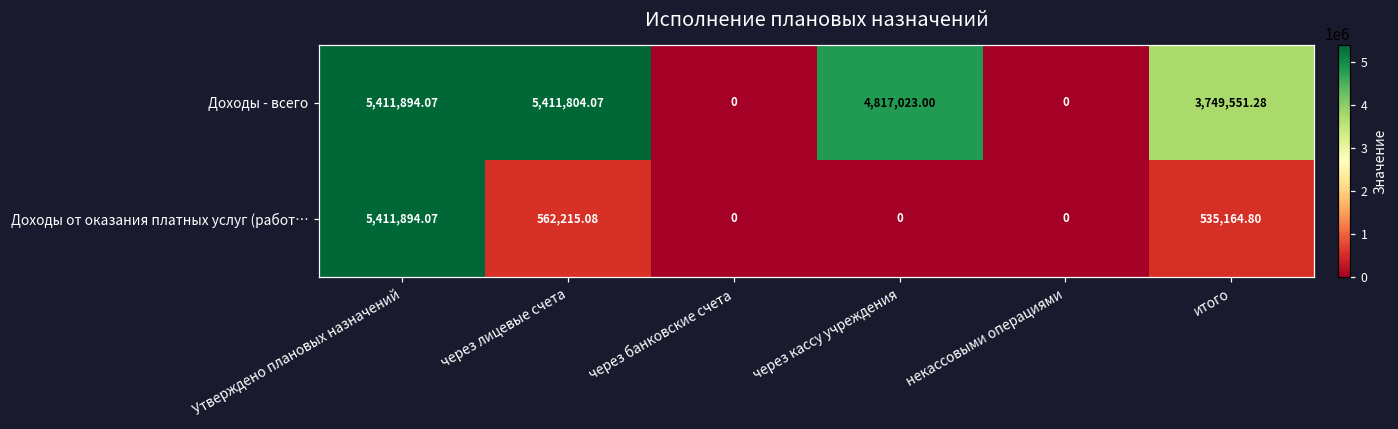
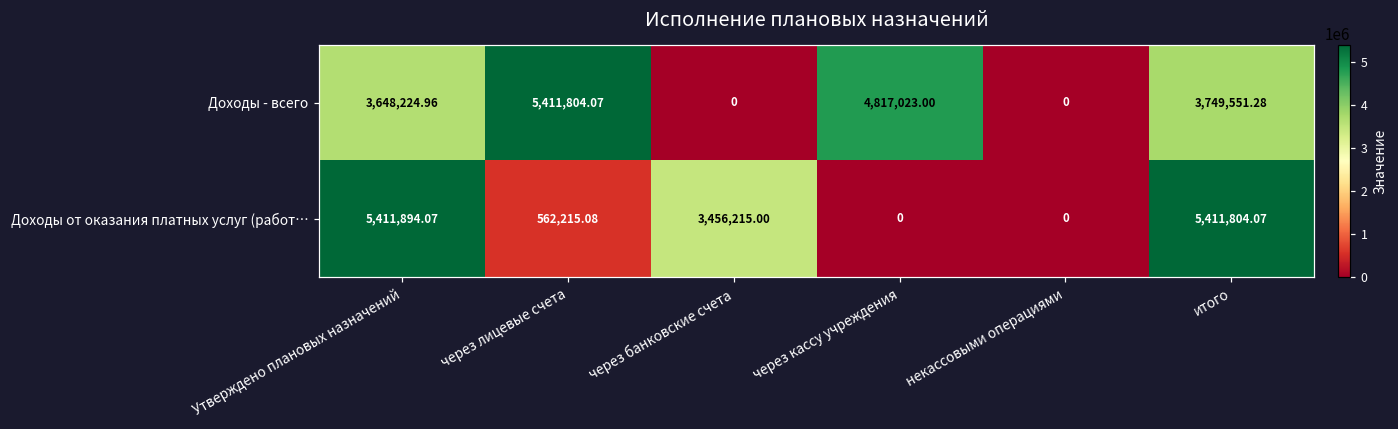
Доходы - всего, Утверждено плановых назначений: 5,411,894.07 -> 3,648,224.96
Доходы от оказания платных услуг (работ…, через банковские счета: 0 -> 3,456,215.00
Доходы от оказания платных услуг (работ…, итого: 535,164.80 -> 5,411,804.07
